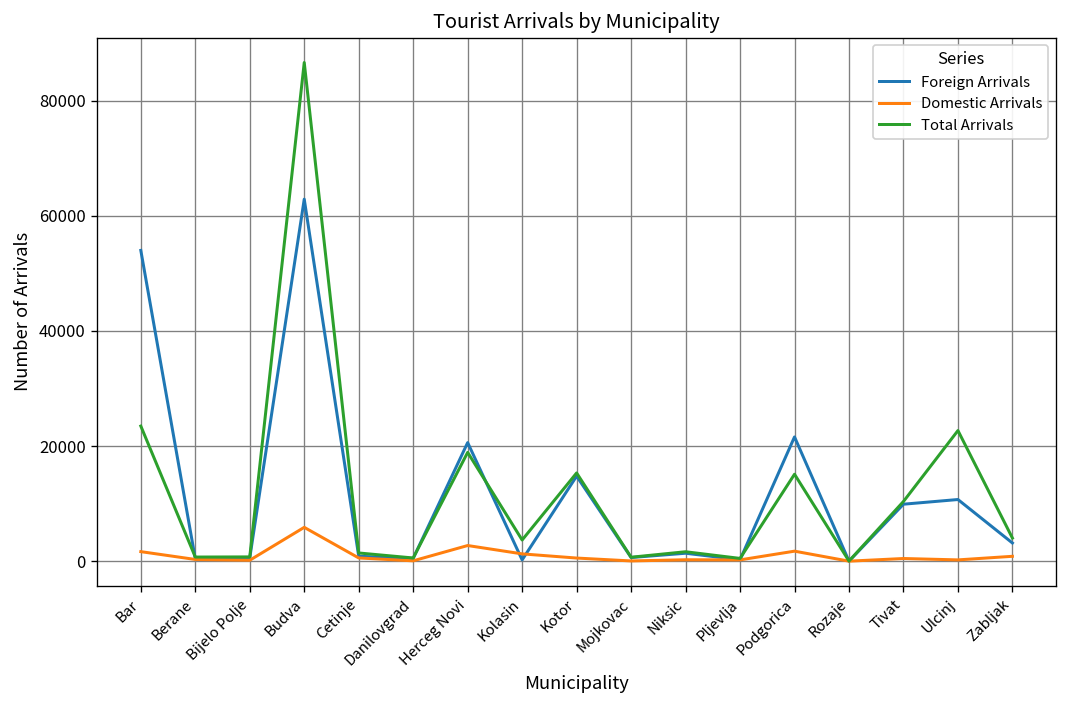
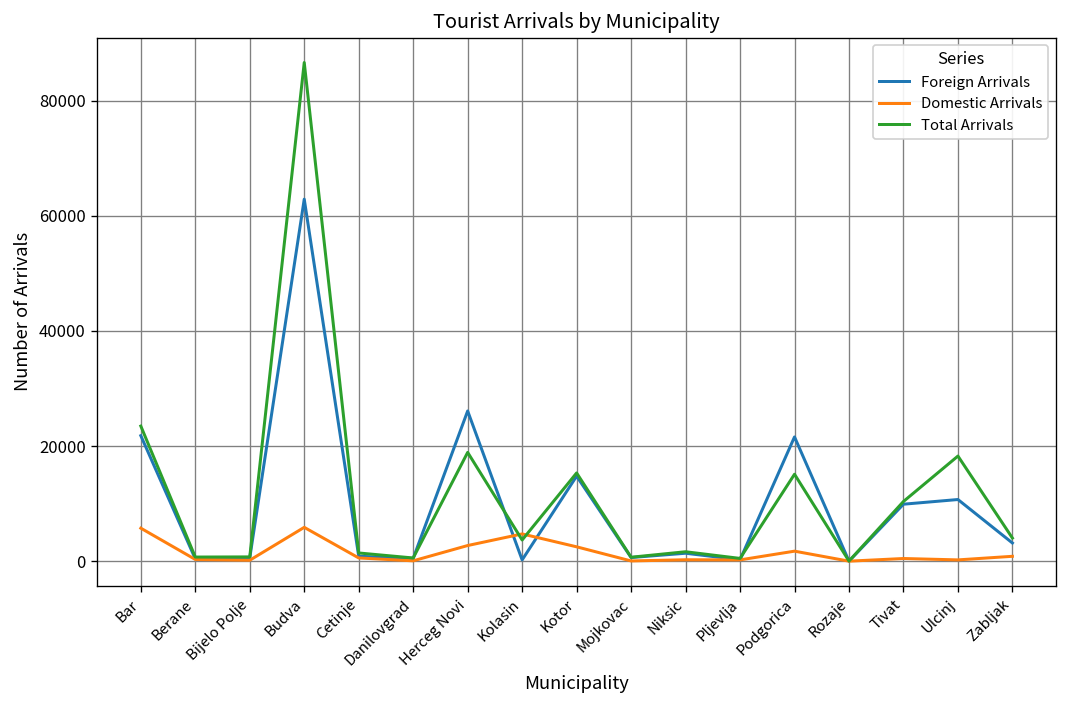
Foreign Arrivals, Bar: 54000 -> 22000
Domestic Arrivals, Bar: 2000 -> 6000
Foreign Arrivals, Herceg Novi: 21000 -> 26000
Domestic Arrivals, Kolasin: 1000 -> 5000
Domestic Arrivals, Kotor: 1000 -> 3000
Total Arrivals, Ulcinj: 23000 -> 18000
